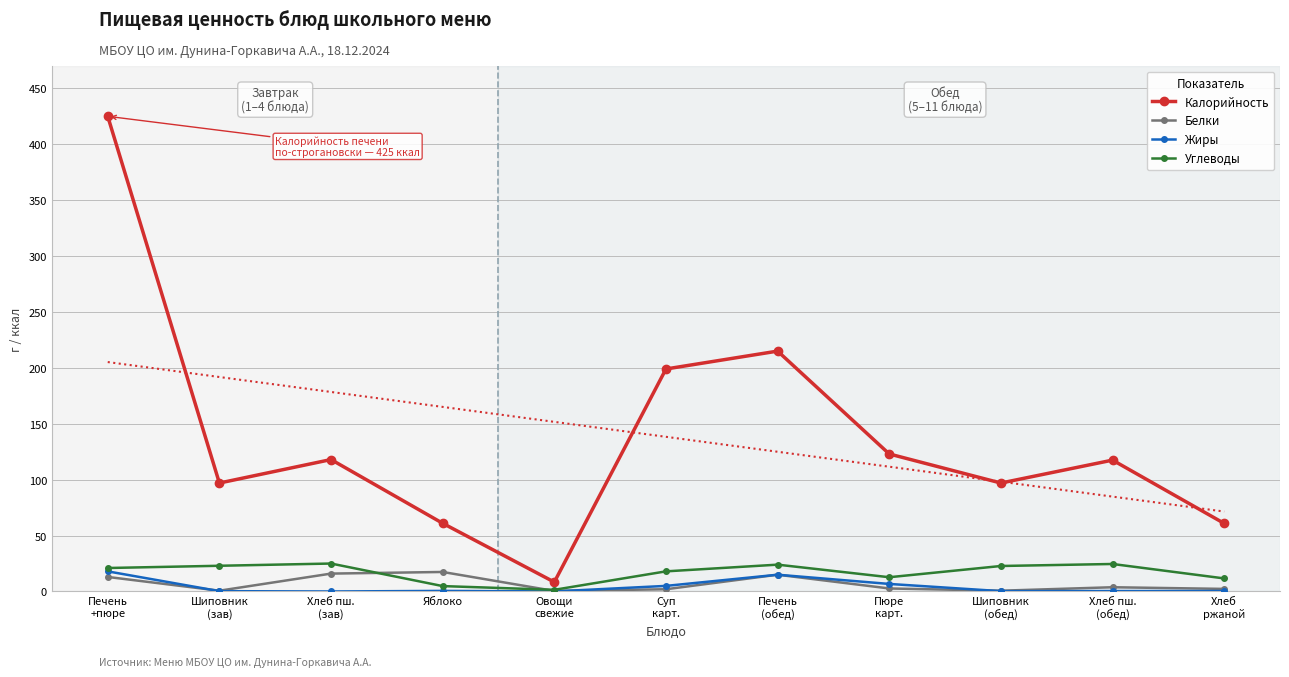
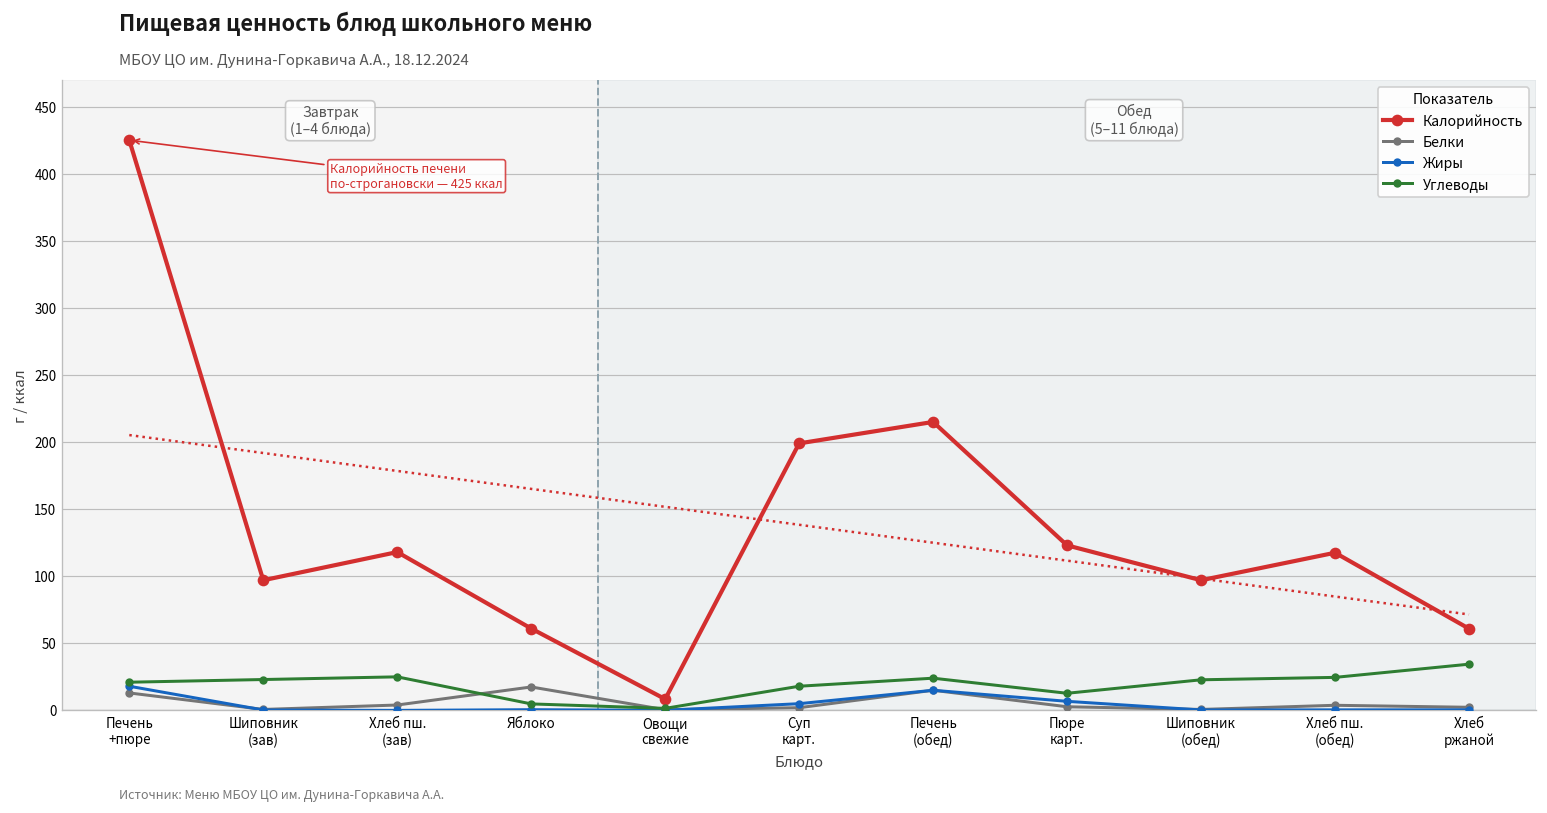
Белки, Хлеб пш. (зав): 16 -> 4
Углеводы, Хлеб ржаной: 12 -> 34
